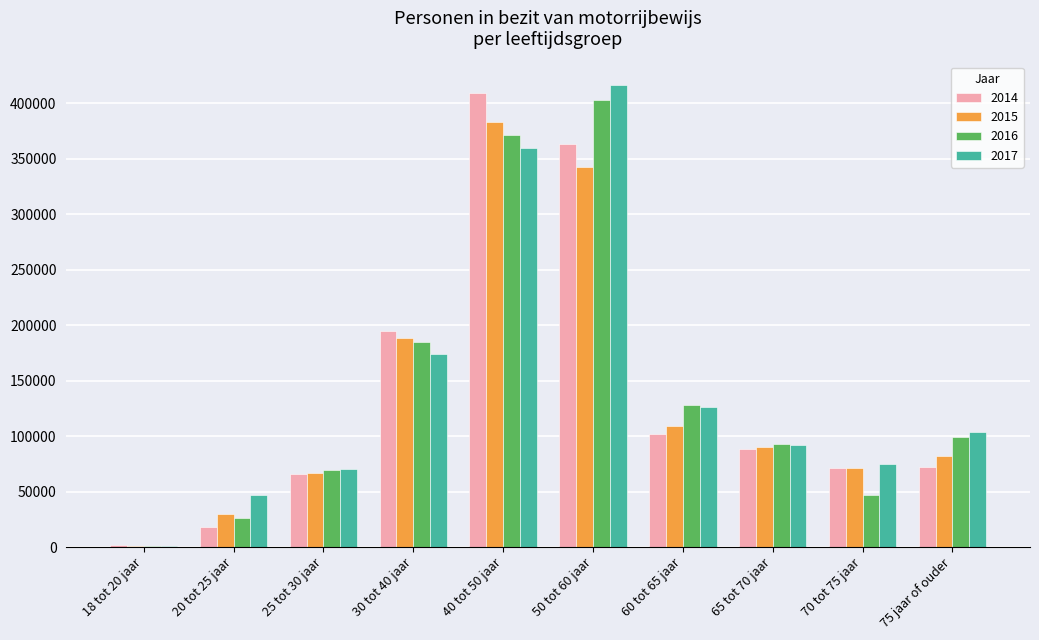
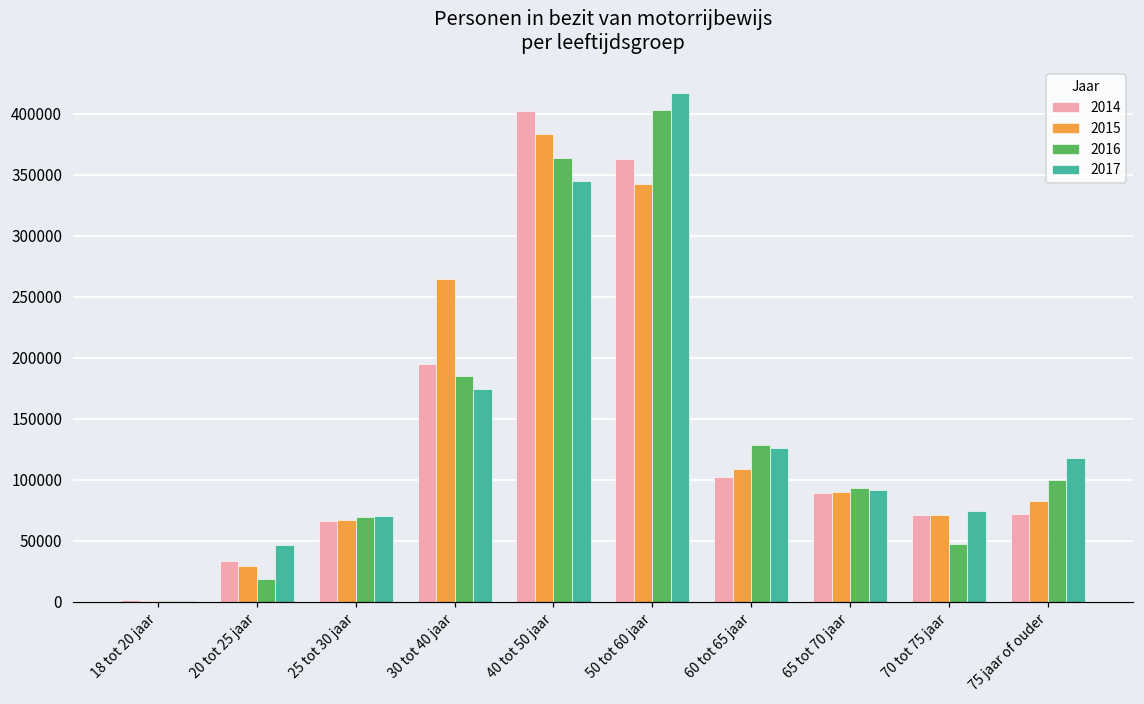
2014, 20 tot 25 jaar: 18000 -> 33000
2016, 20 tot 25 jaar: 26000 -> 18000
2015, 30 tot 40 jaar: 188000 -> 265000
2014, 40 tot 50 jaar: 409000 -> 402000
2016, 40 tot 50 jaar: 371000 -> 364000
2017, 40 tot 50 jaar: 360000 -> 344000
2017, 75 jaar of ouder: 104000 -> 118000
